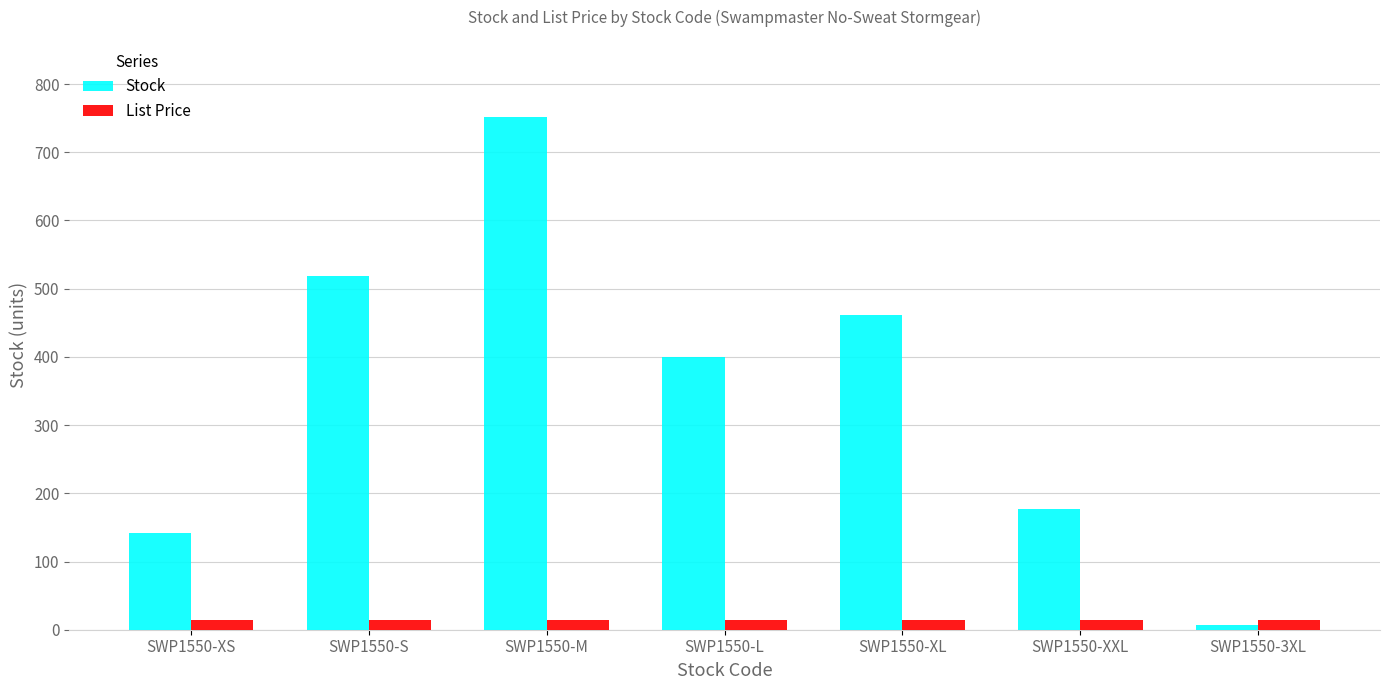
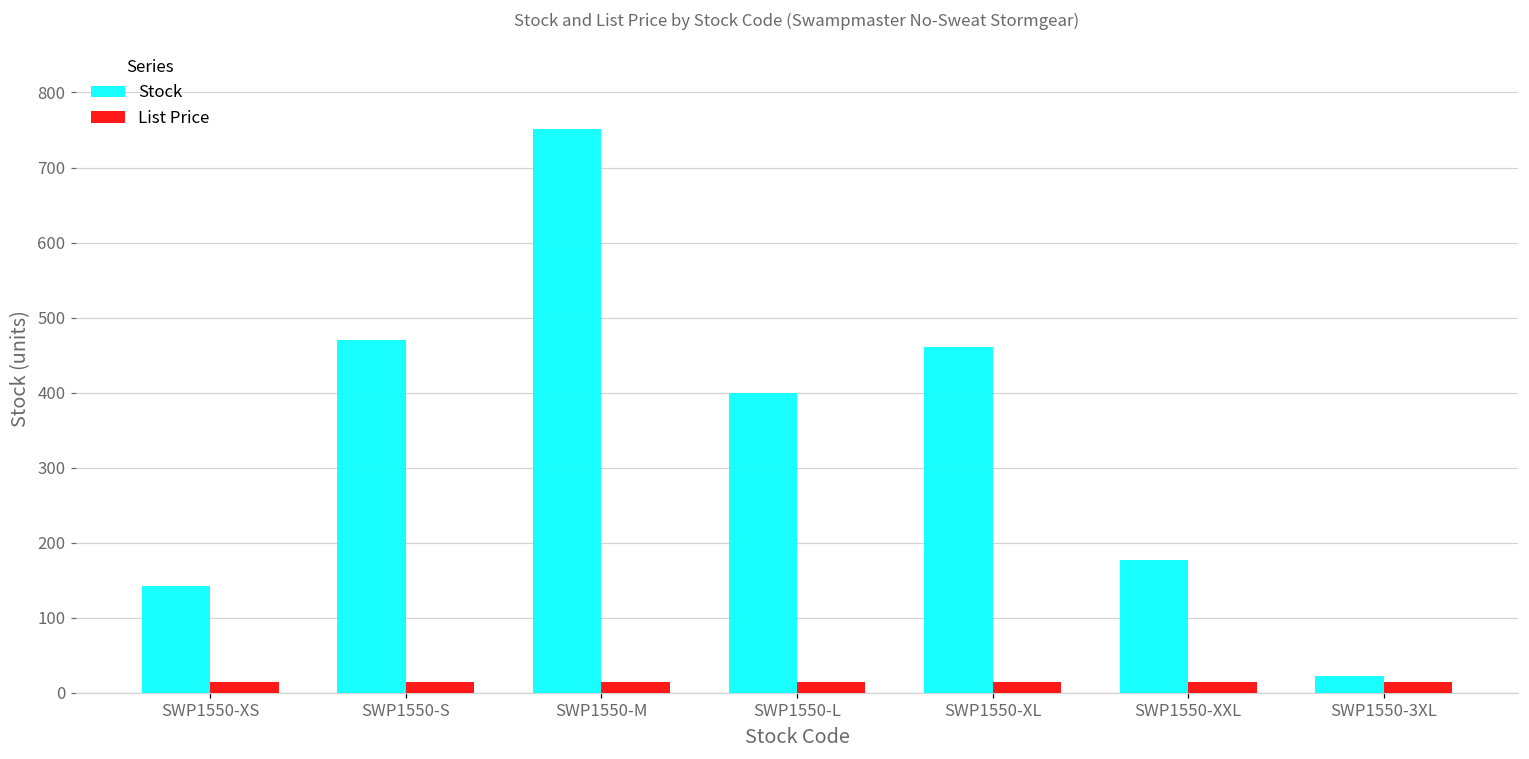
Stock, SWP1550-S: 520 -> 470
Stock, SWP1550-3XL: 10 -> 20
